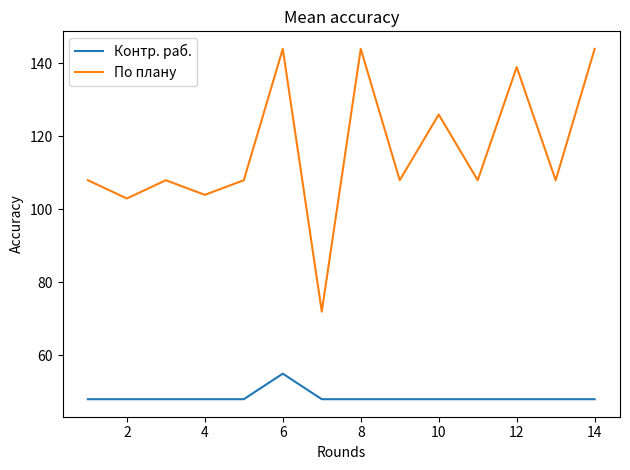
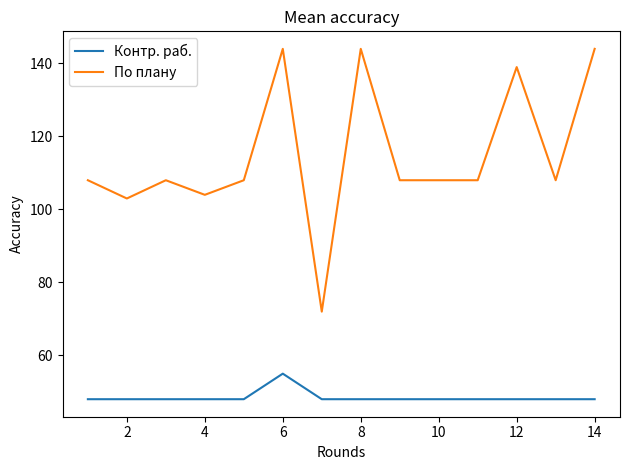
По плану, 10: 126 -> 108
